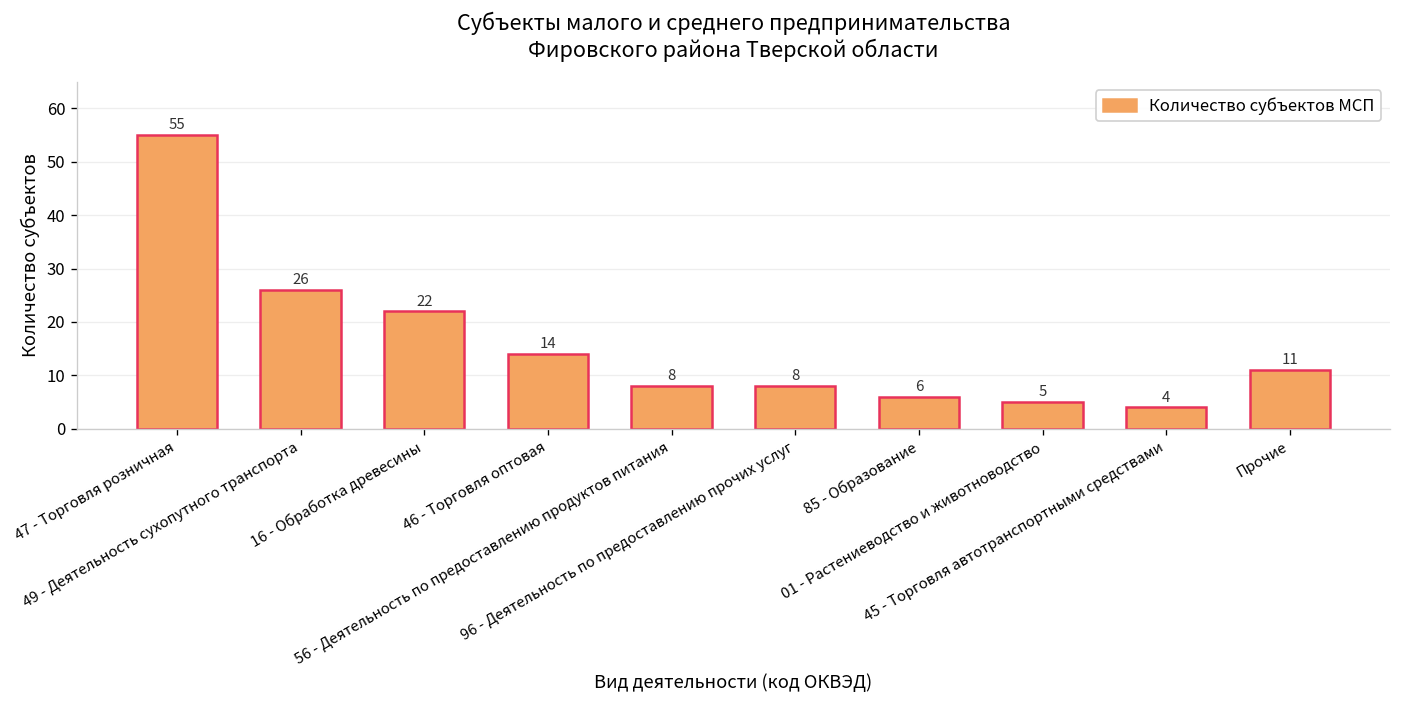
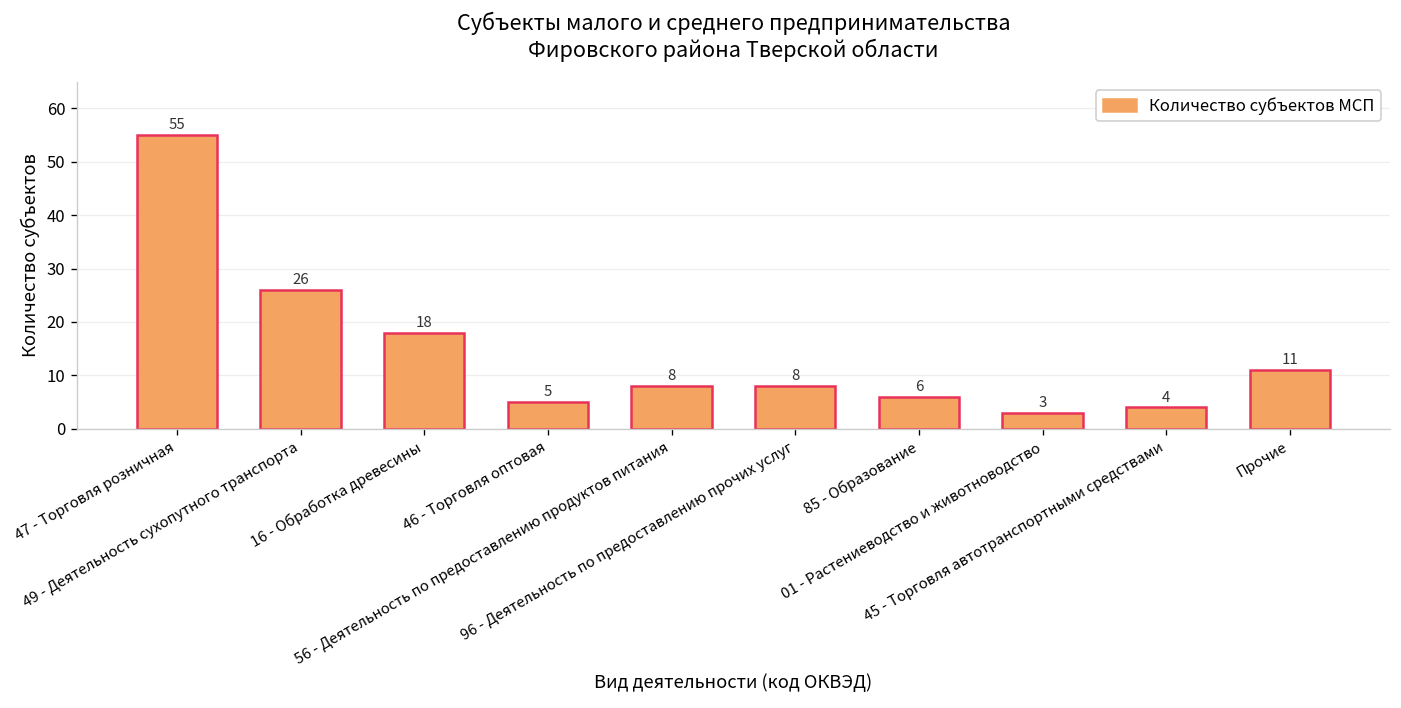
16 - Обработка древесины: 22 -> 18
46 - Торговля оптовая: 14 -> 5
01 - Растениеводство и животноводство: 5 -> 3
